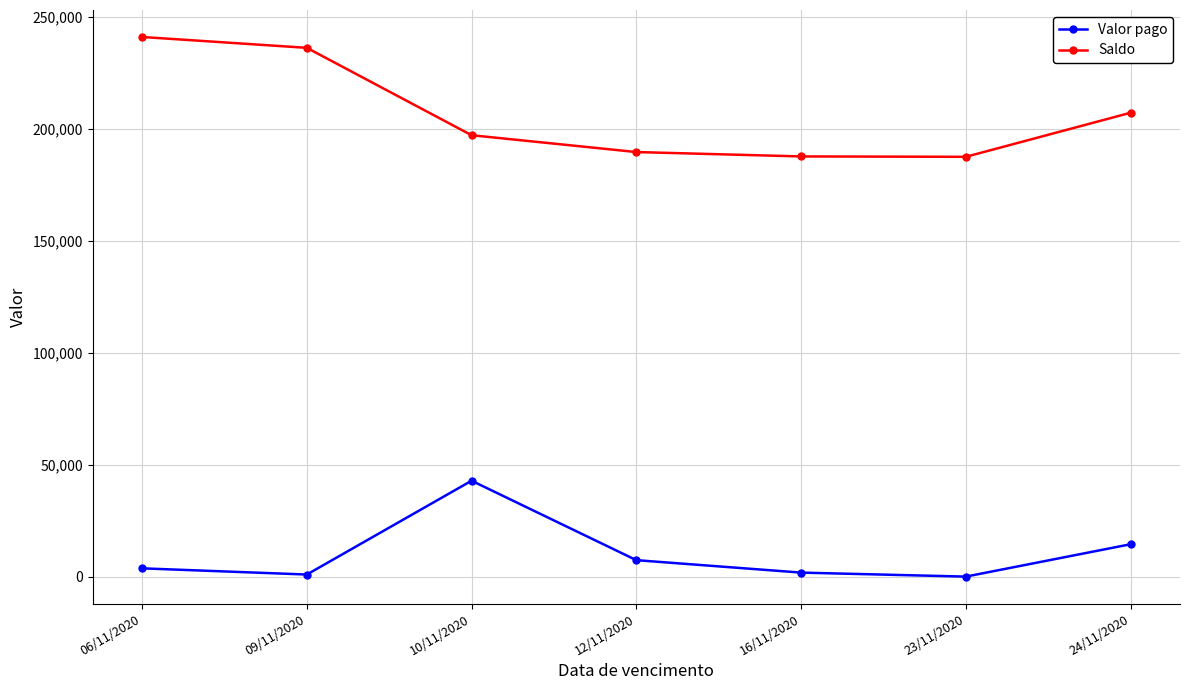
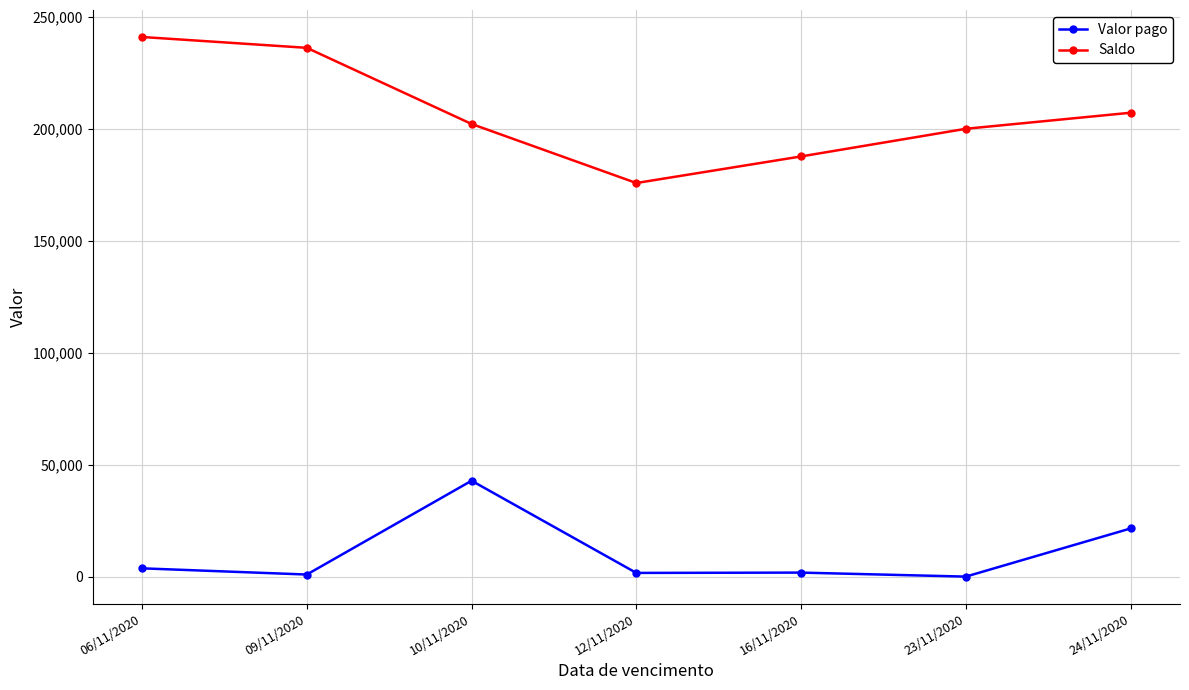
Saldo, 10/11/2020: 197,000 -> 202,000
Valor pago, 12/11/2020: 8,000 -> 2,000
Saldo, 12/11/2020: 190,000 -> 176,000
Saldo, 23/11/2020: 188,000 -> 200,000
Valor pago, 24/11/2020: 15,000 -> 22,000
